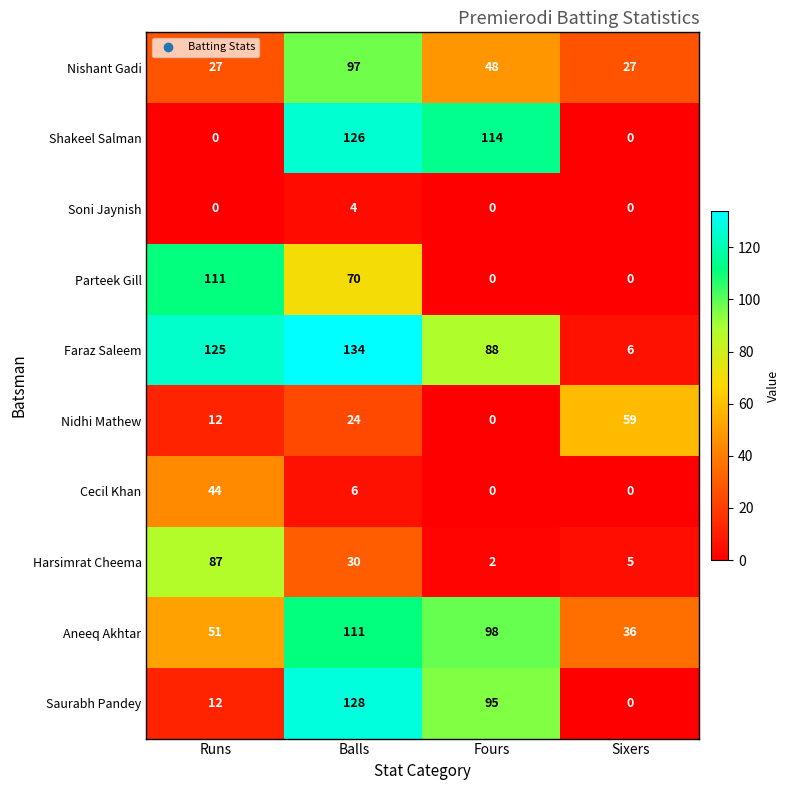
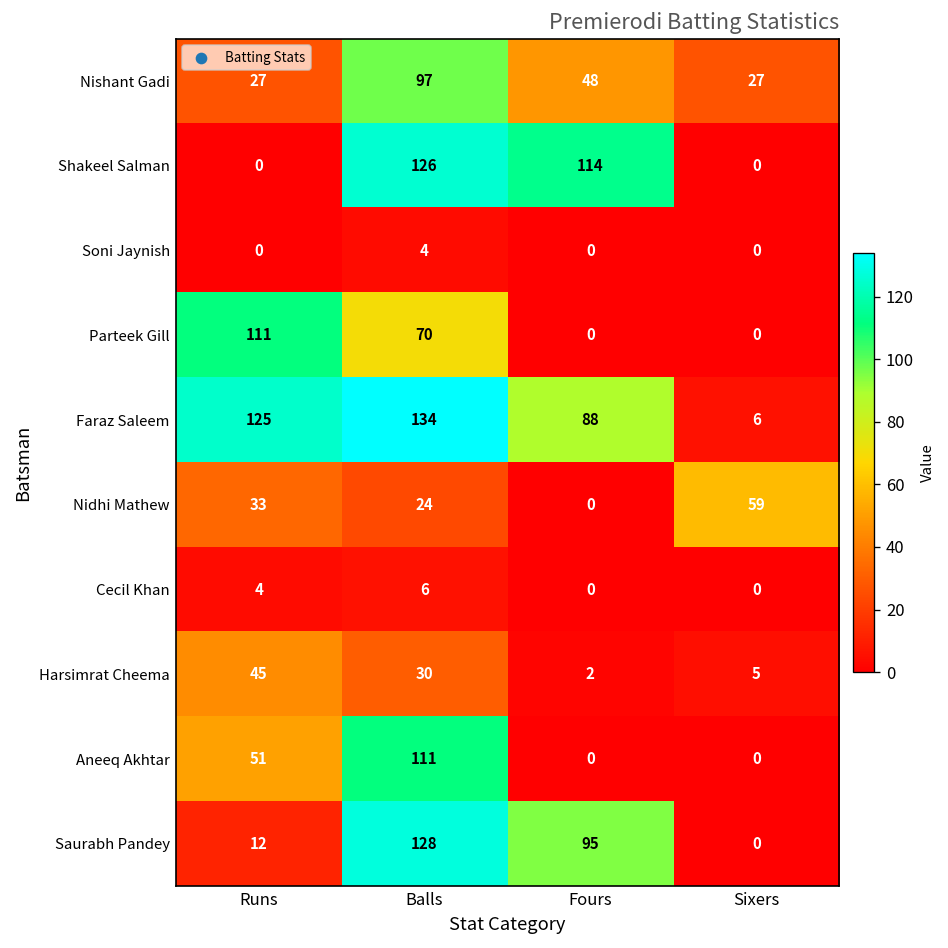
Nidhi Mathew, Runs: 12 -> 33
Cecil Khan, Runs: 44 -> 4
Harsimrat Cheema, Runs: 87 -> 45
Aneeq Akhtar, Fours: 98 -> 0
Aneeq Akhtar, Sixers: 36 -> 0
